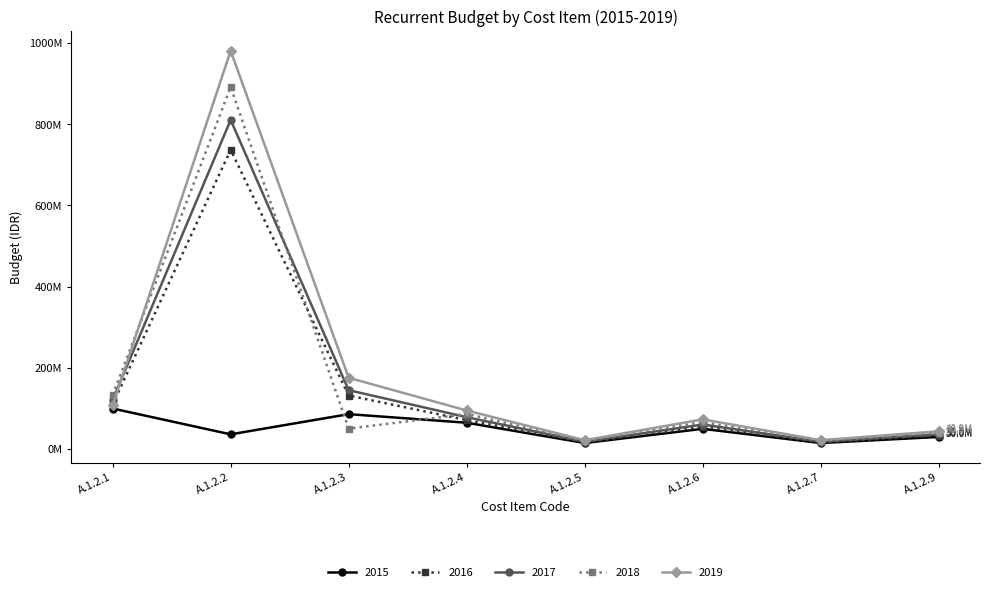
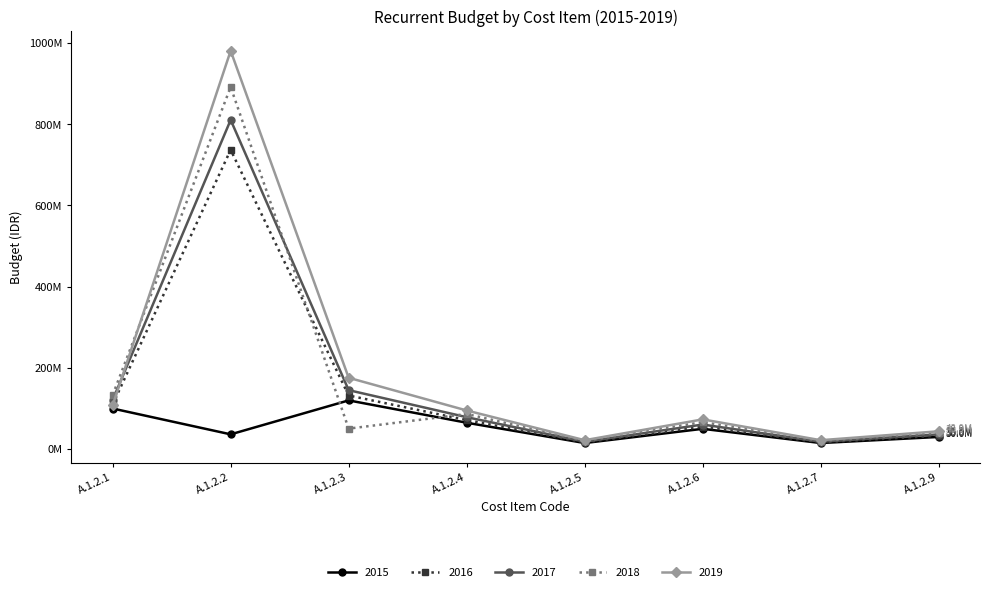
2015, A.1.2.3: 90000000 -> 120000000
